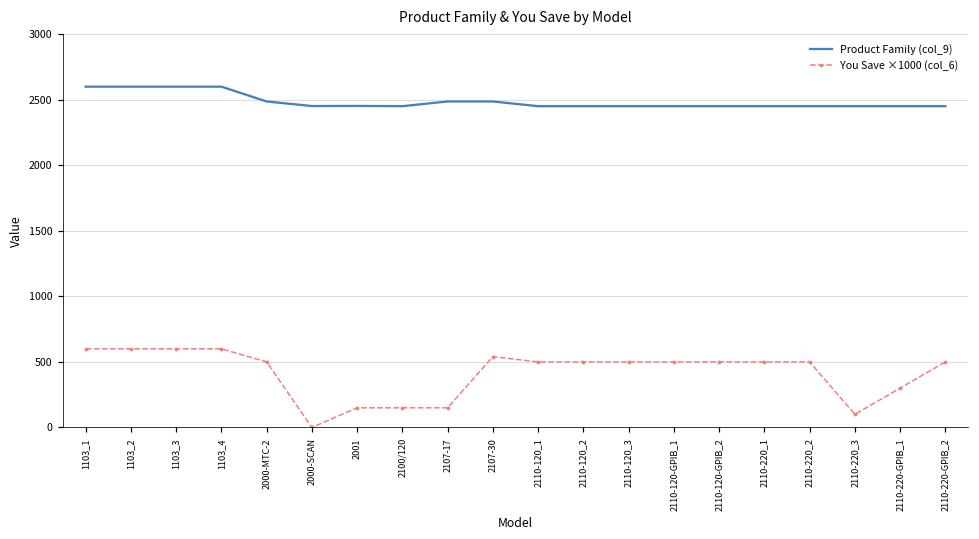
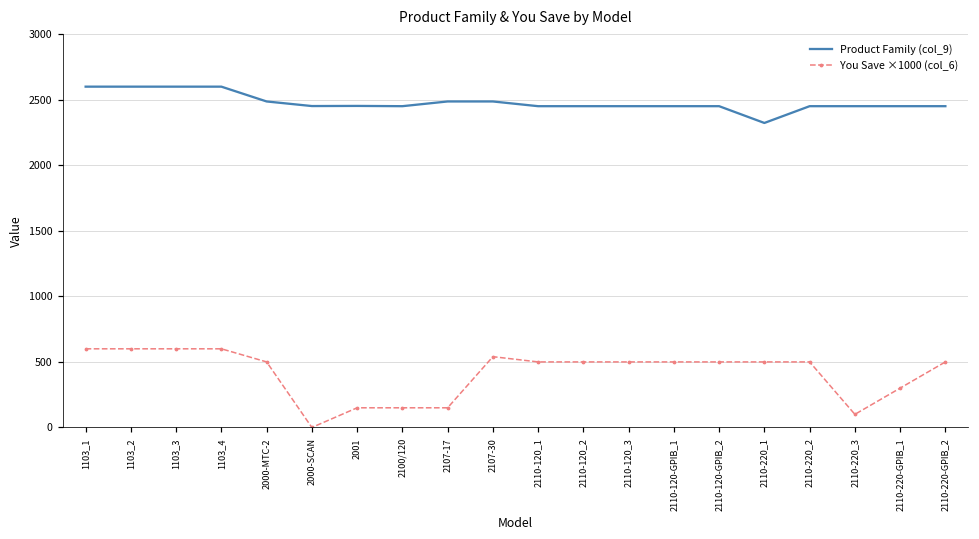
Product Family (col_9), 2110-220_1: 2450 -> 2320
